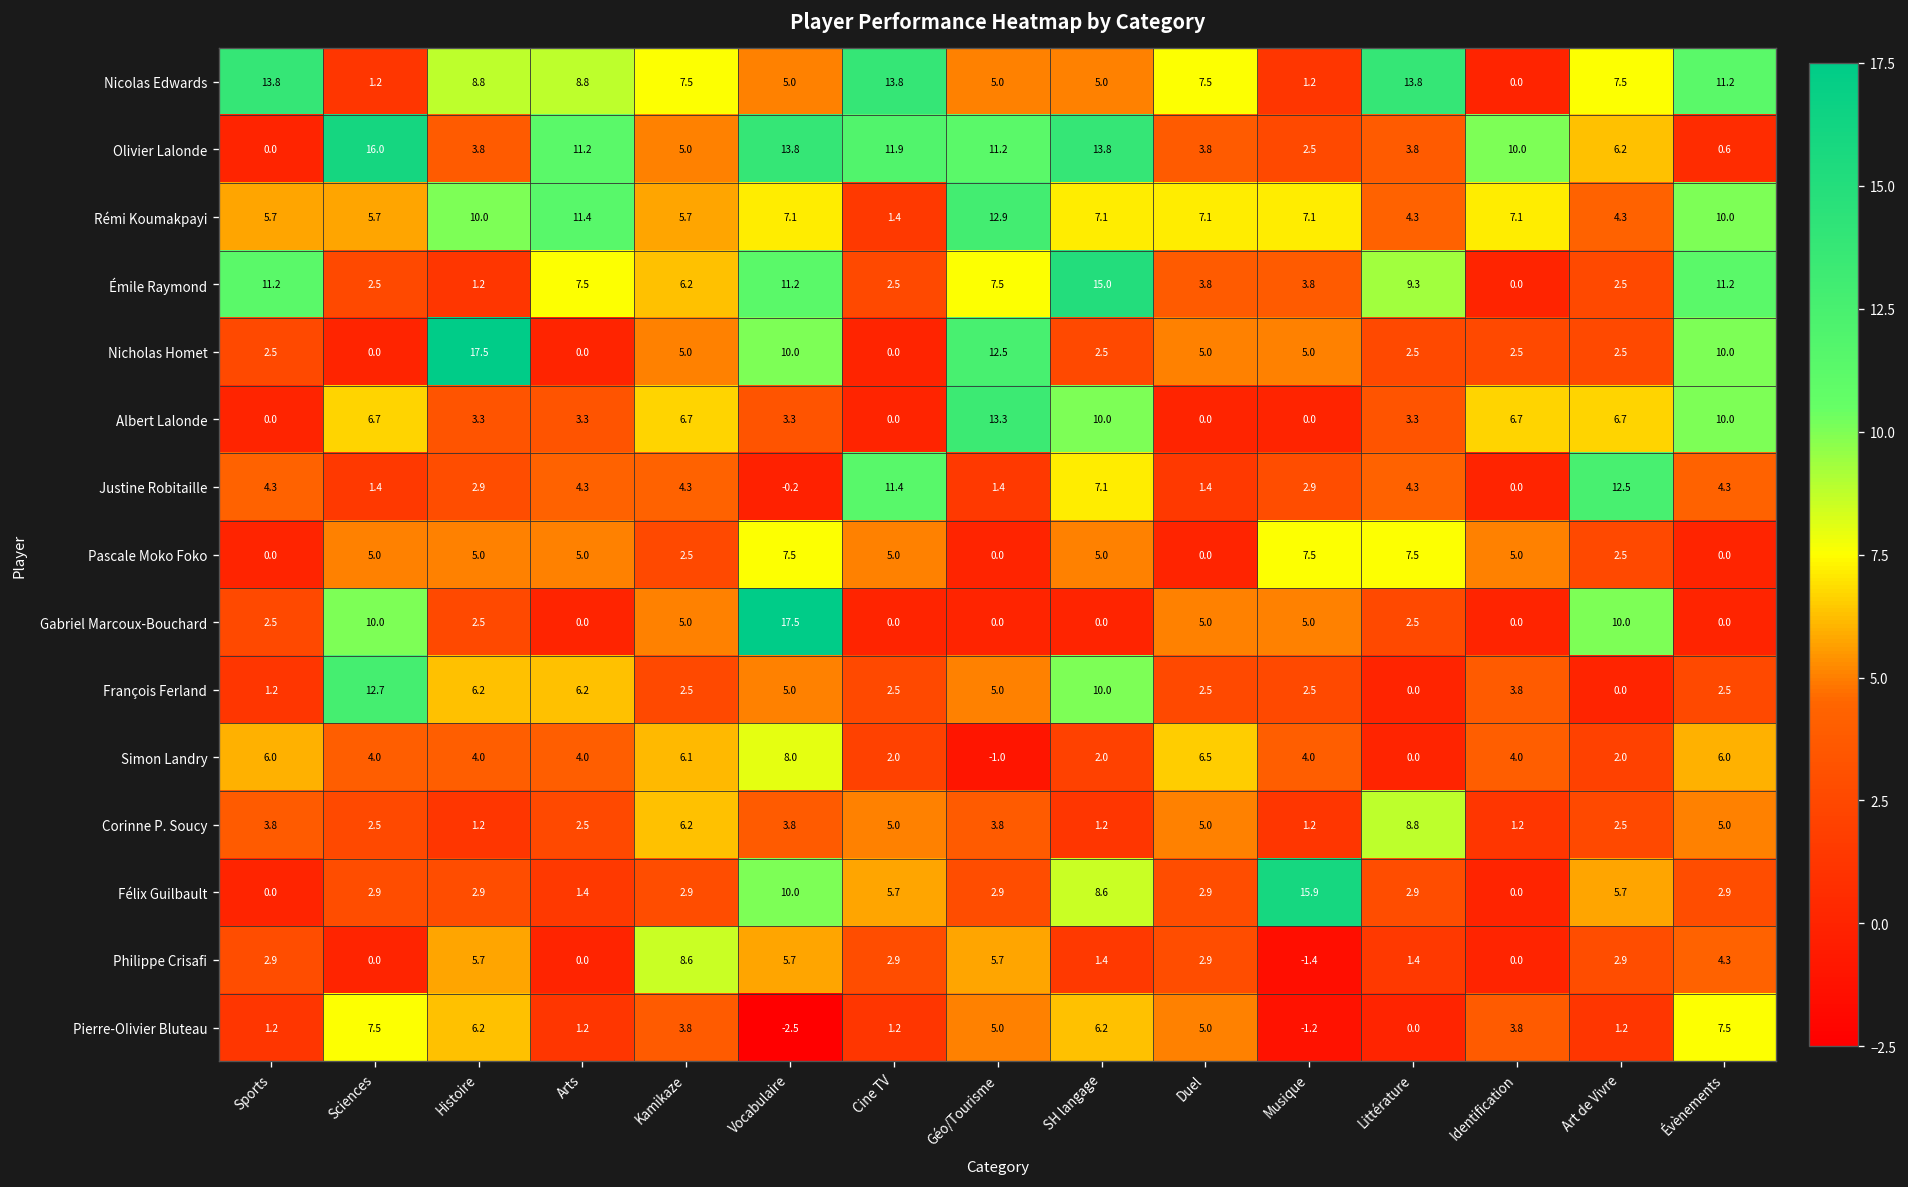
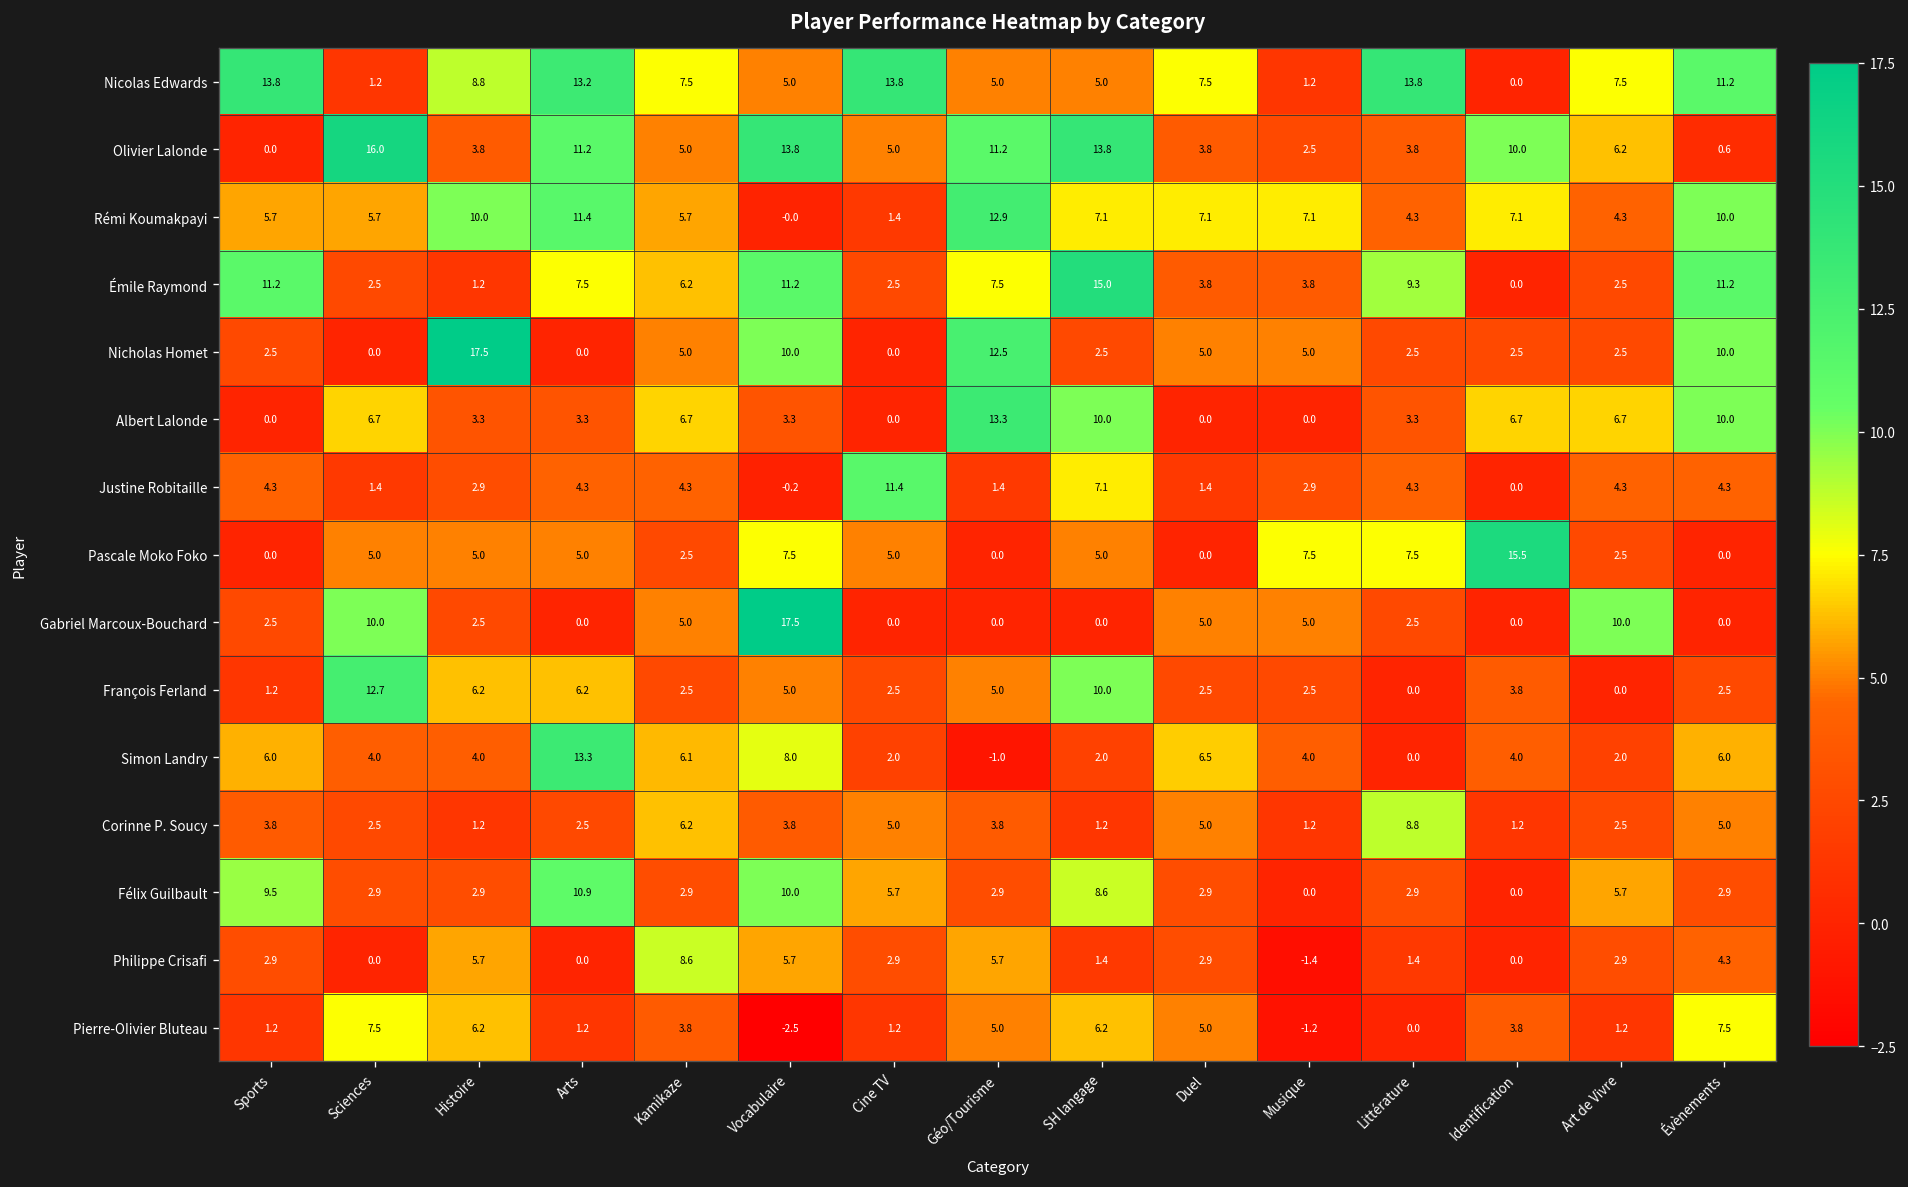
Nicolas Edwards, Arts: 8.8 -> 13.2
Olivier Lalonde, Cine TV: 11.9 -> 5.0
Rémi Koumakpayi, Vocabulaire: 7.1 -> -0.0
Justine Robitaille, Art de Vivre: 12.5 -> 4.3
Pascale Moko Foko, Identification: 5.0 -> 15.5
Simon Landry, Arts: 4.0 -> 13.3
Félix Guilbault, Sports: 0.0 -> 9.5
Félix Guilbault, Arts: 1.4 -> 10.9
Félix Guilbault, Musique: 15.9 -> 0.0
